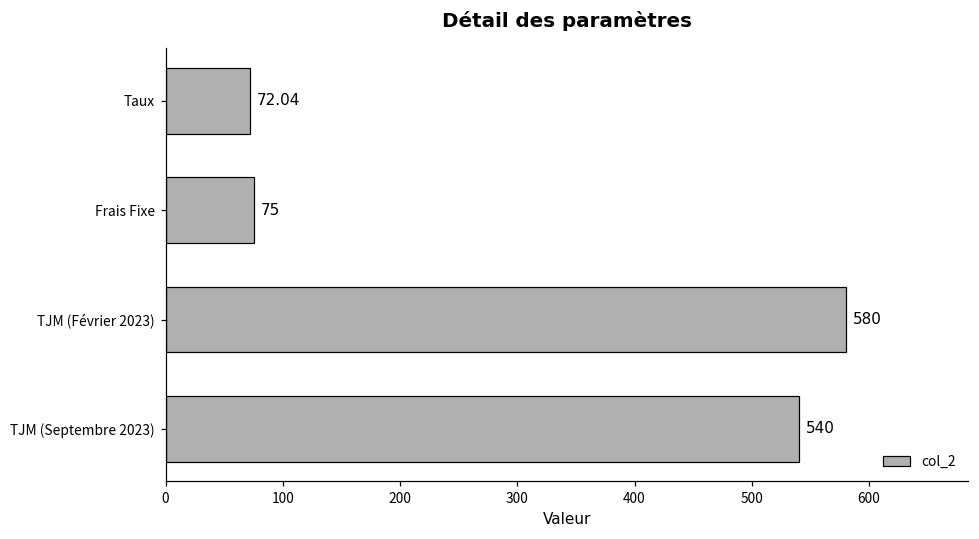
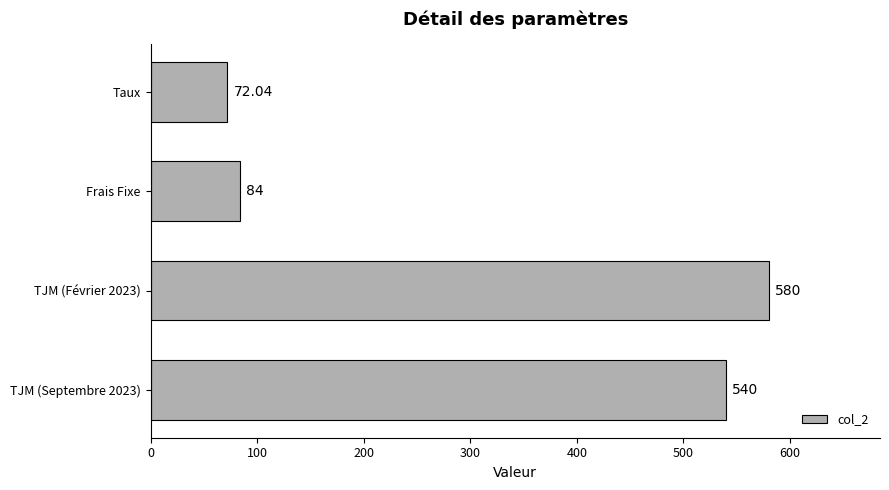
Frais Fixe: 75 -> 84
